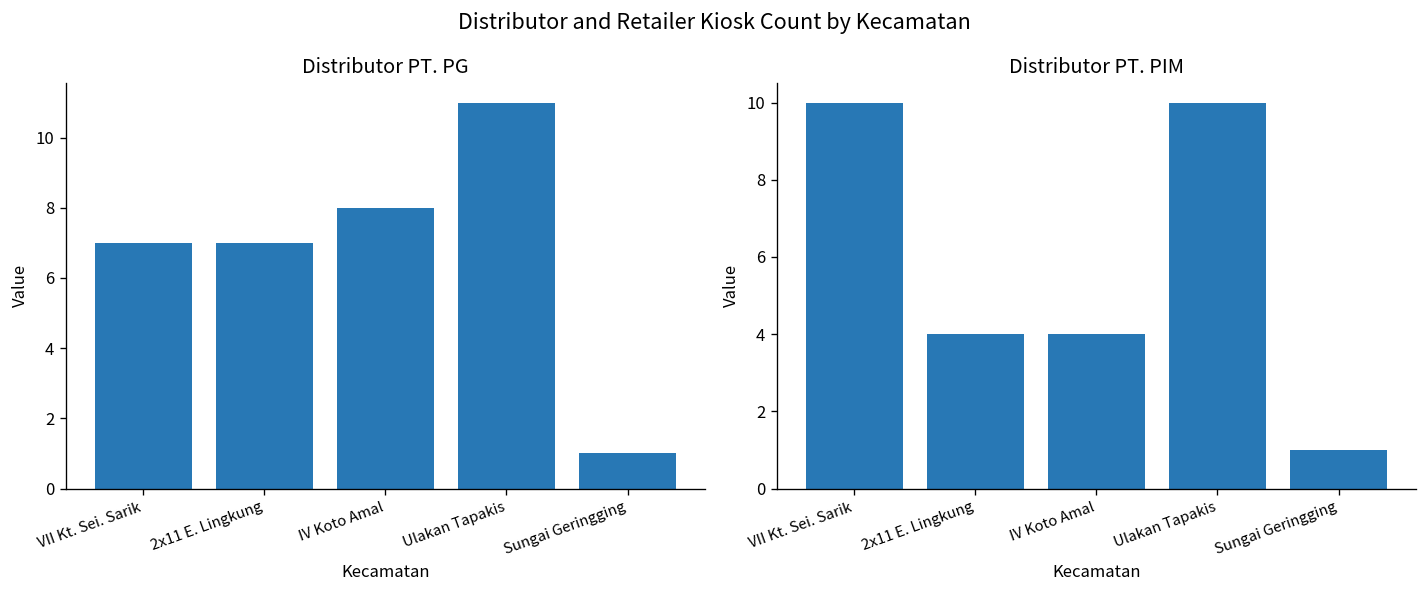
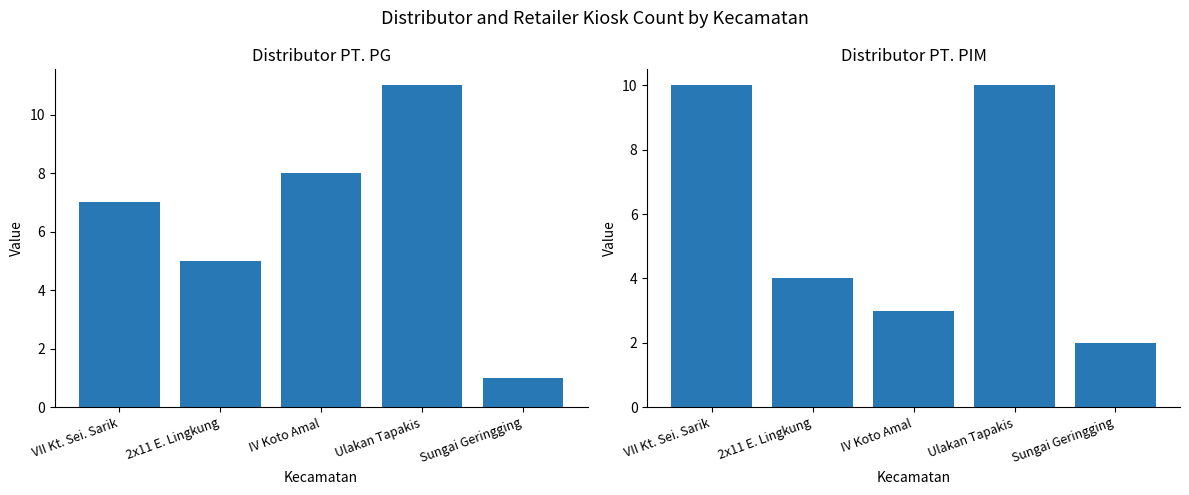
Distributor PT. PG, 2x11 E. Lingkung: 7 -> 5
Distributor PT. PIM, IV Koto Amal: 4 -> 3
Distributor PT. PIM, Sungai Geringging: 1 -> 2
